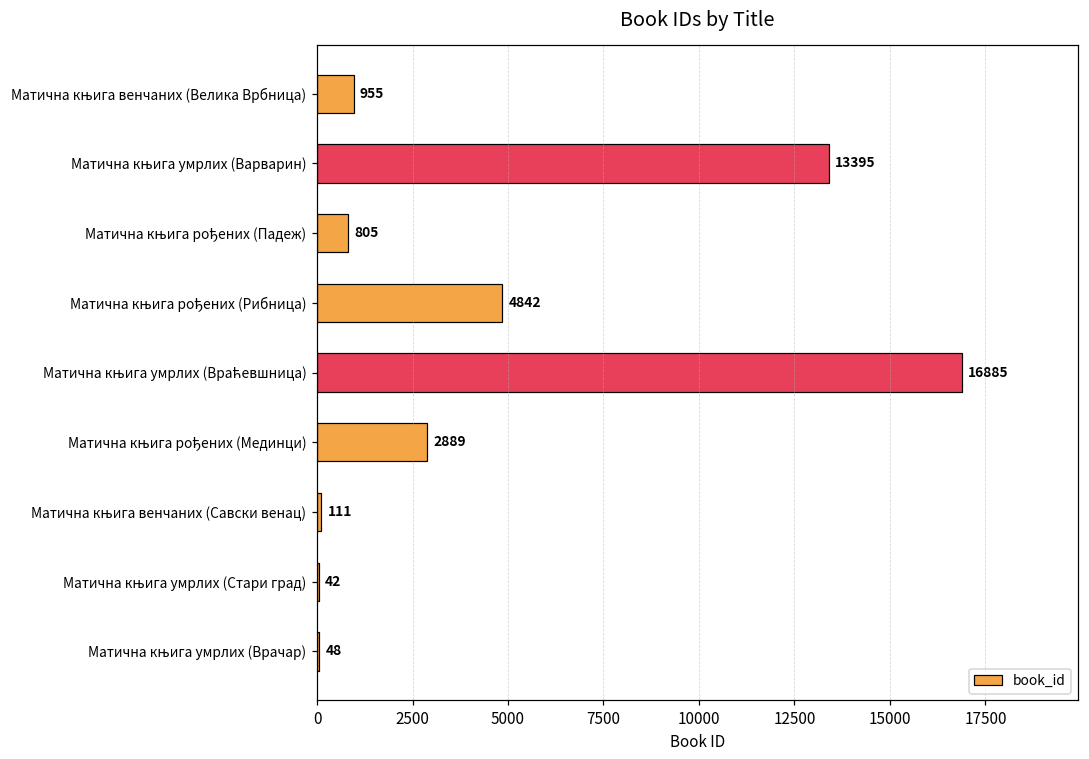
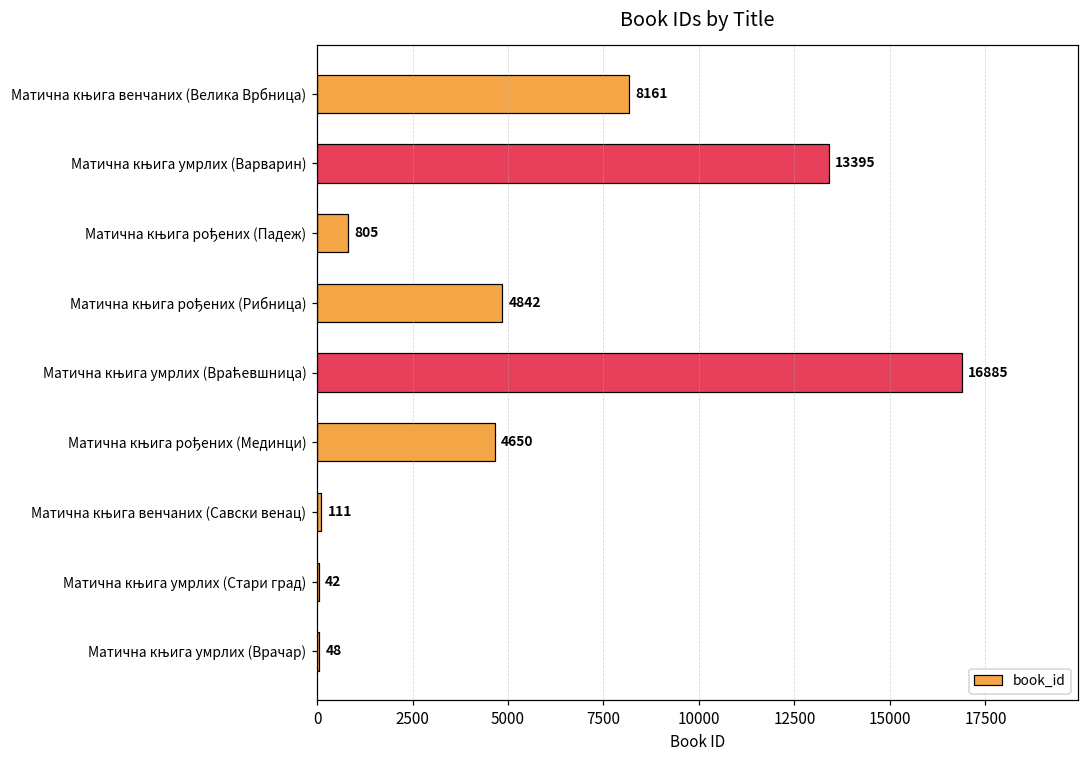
Матична књига венчаних (Велика Врбница): 955 -> 8161
Матична књига рођених (Мединци): 2889 -> 4650
